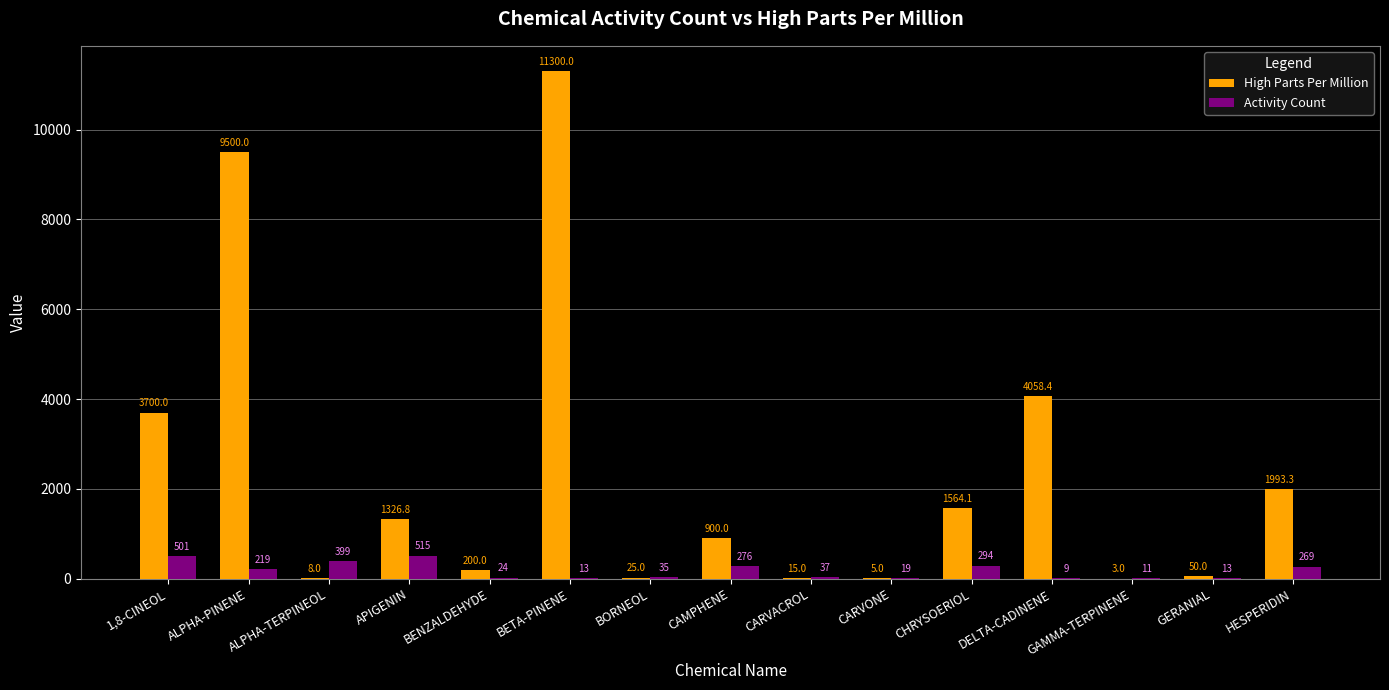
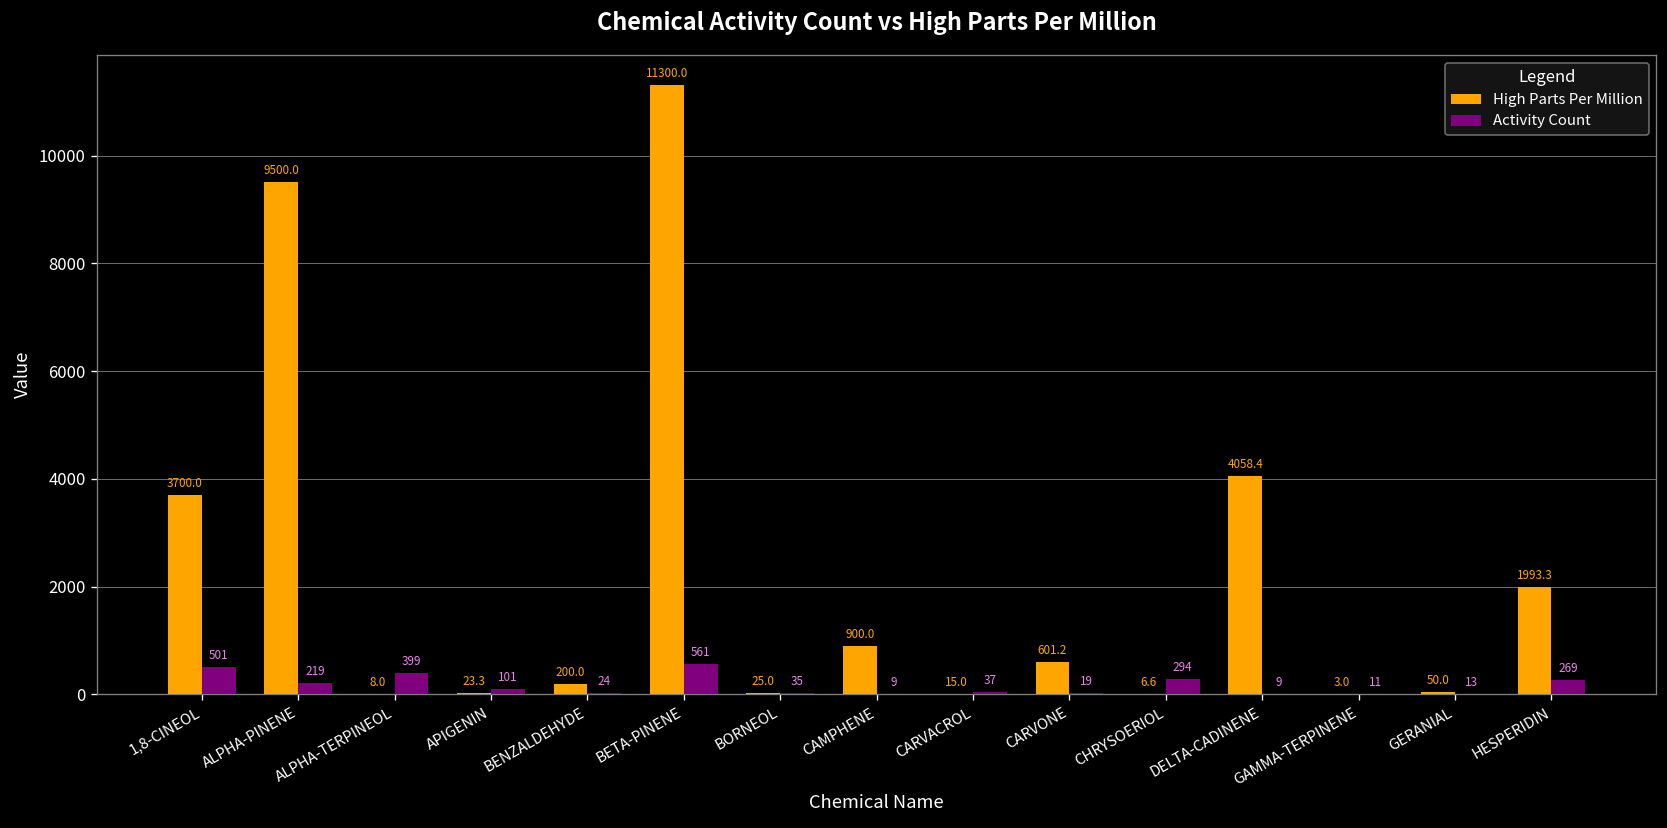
High Parts Per Million, APIGENIN: 1326.8 -> 23.3
Activity Count, APIGENIN: 515 -> 101
Activity Count, BETA-PINENE: 13 -> 561
Activity Count, CAMPHENE: 276 -> 9
High Parts Per Million, CARVONE: 5.0 -> 601.2
High Parts Per Million, CHRYSOERIOL: 1564.1 -> 6.6
